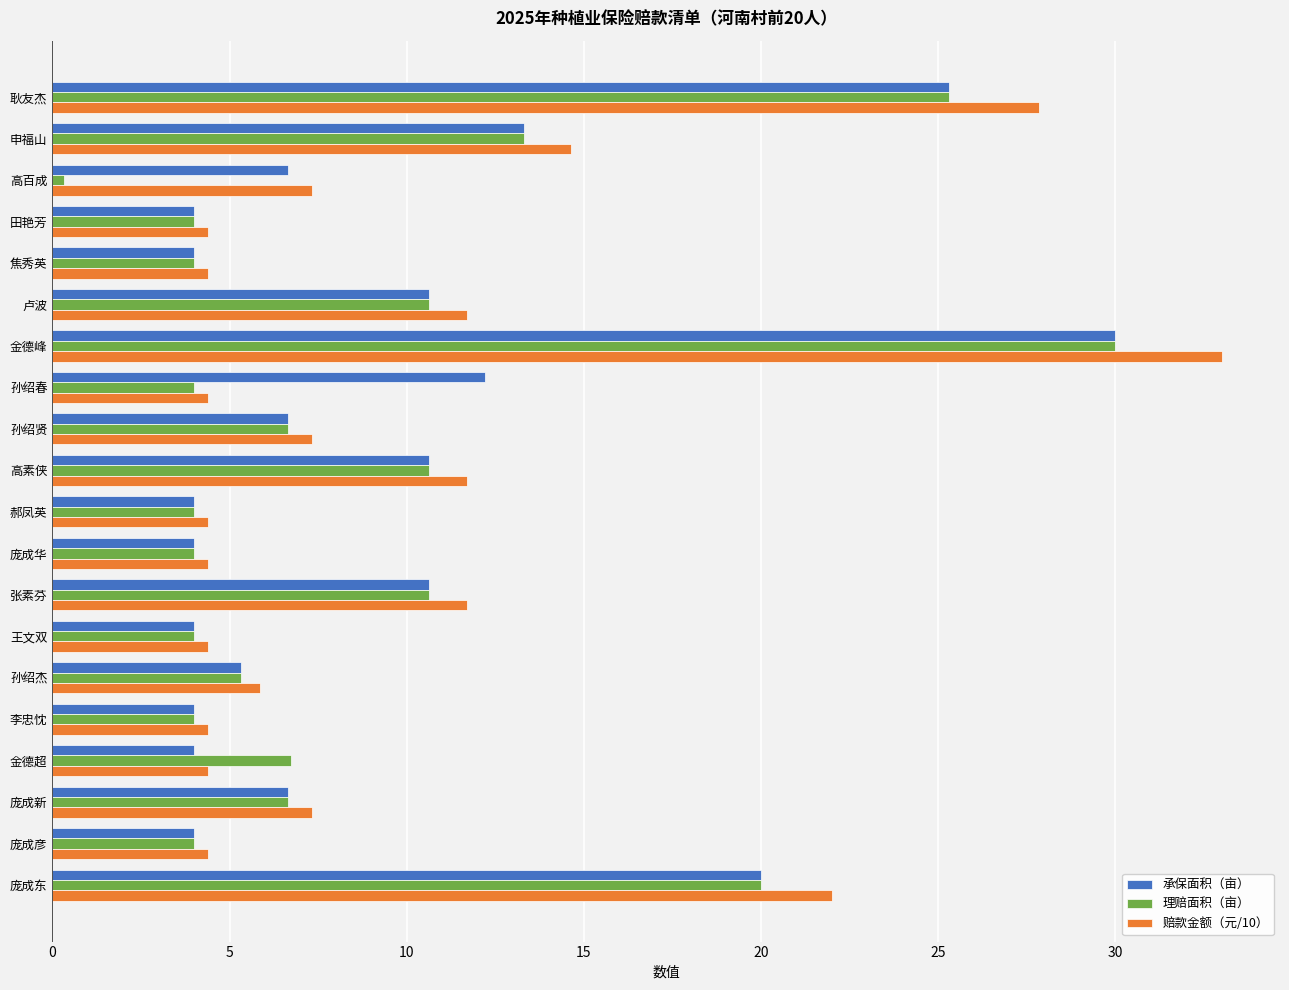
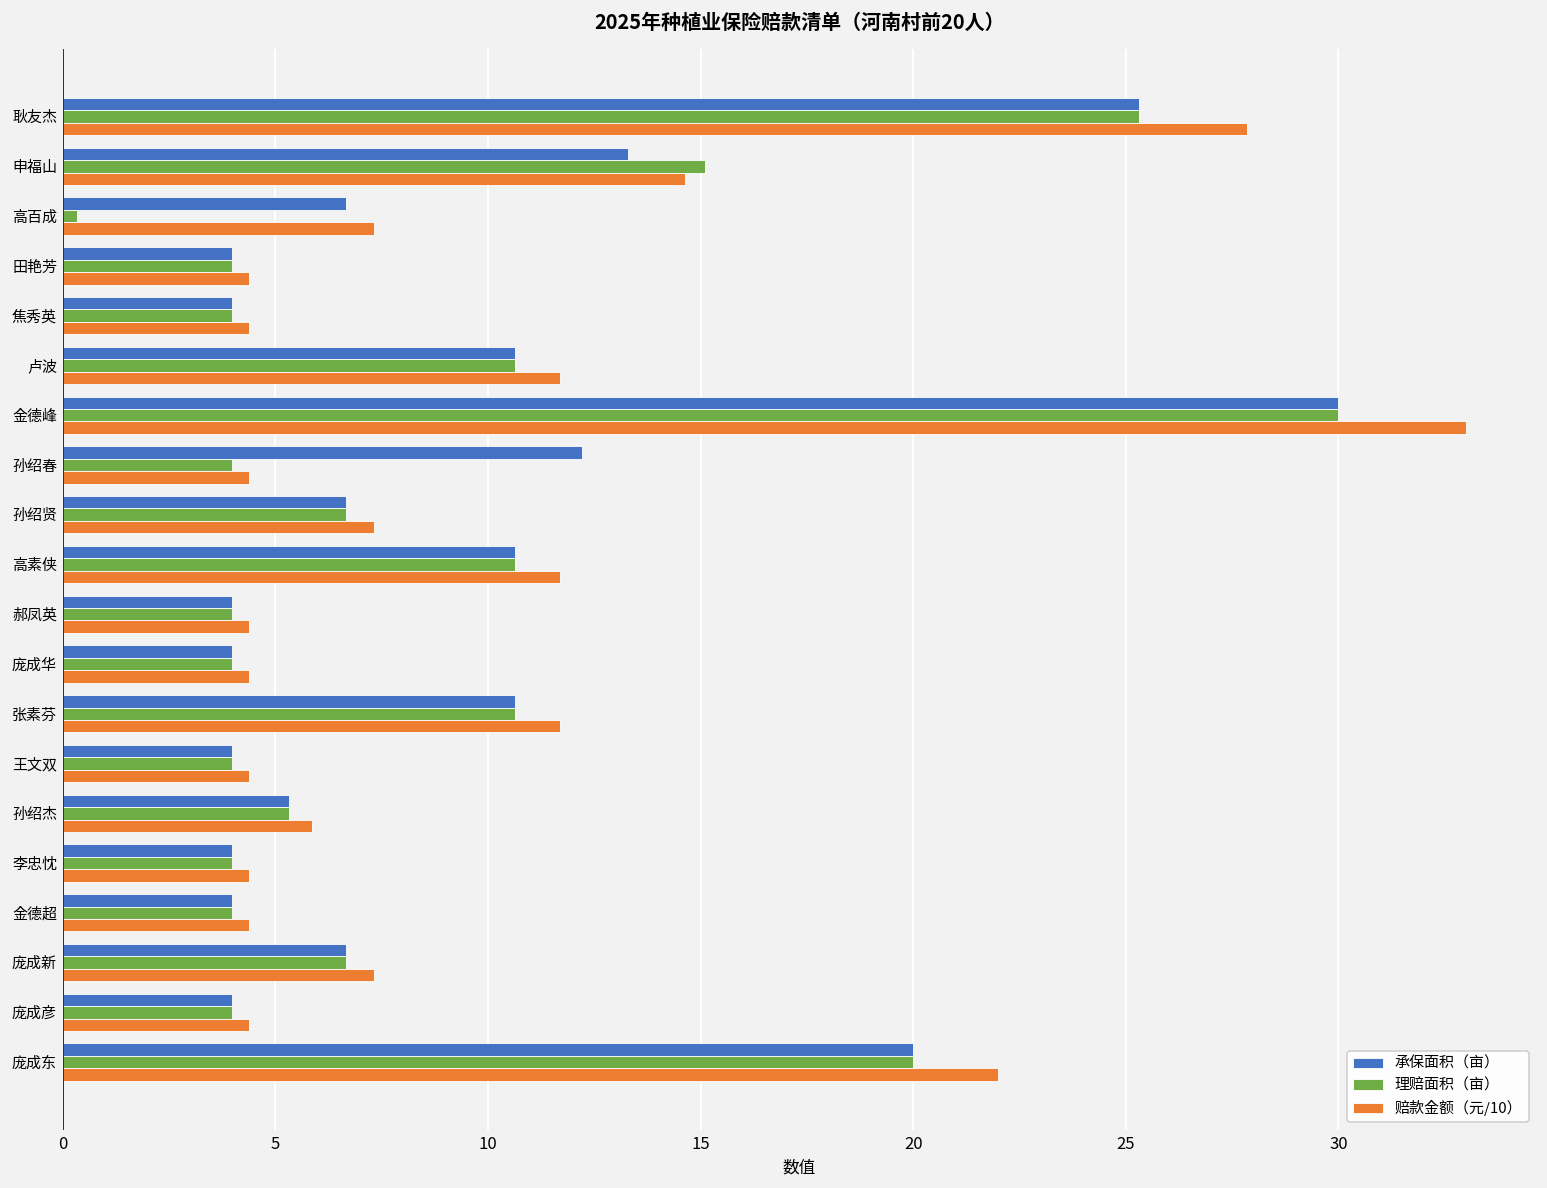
理赔面积（亩）, 申福山: 13.3 -> 15.1
理赔面积（亩）, 金德超: 6.7 -> 4.0
